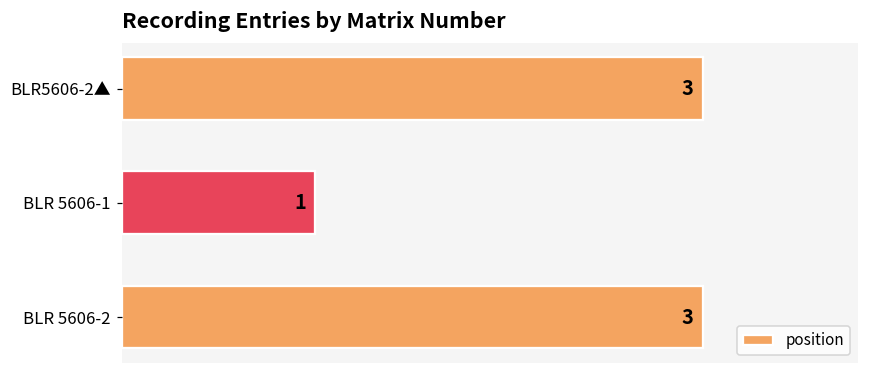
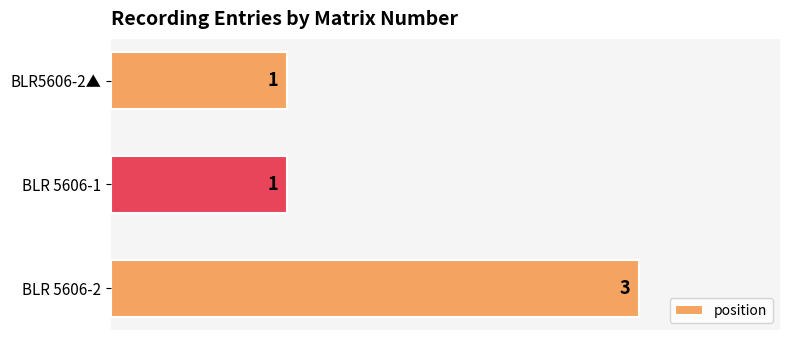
BLR5606-2▲: 3 -> 1
